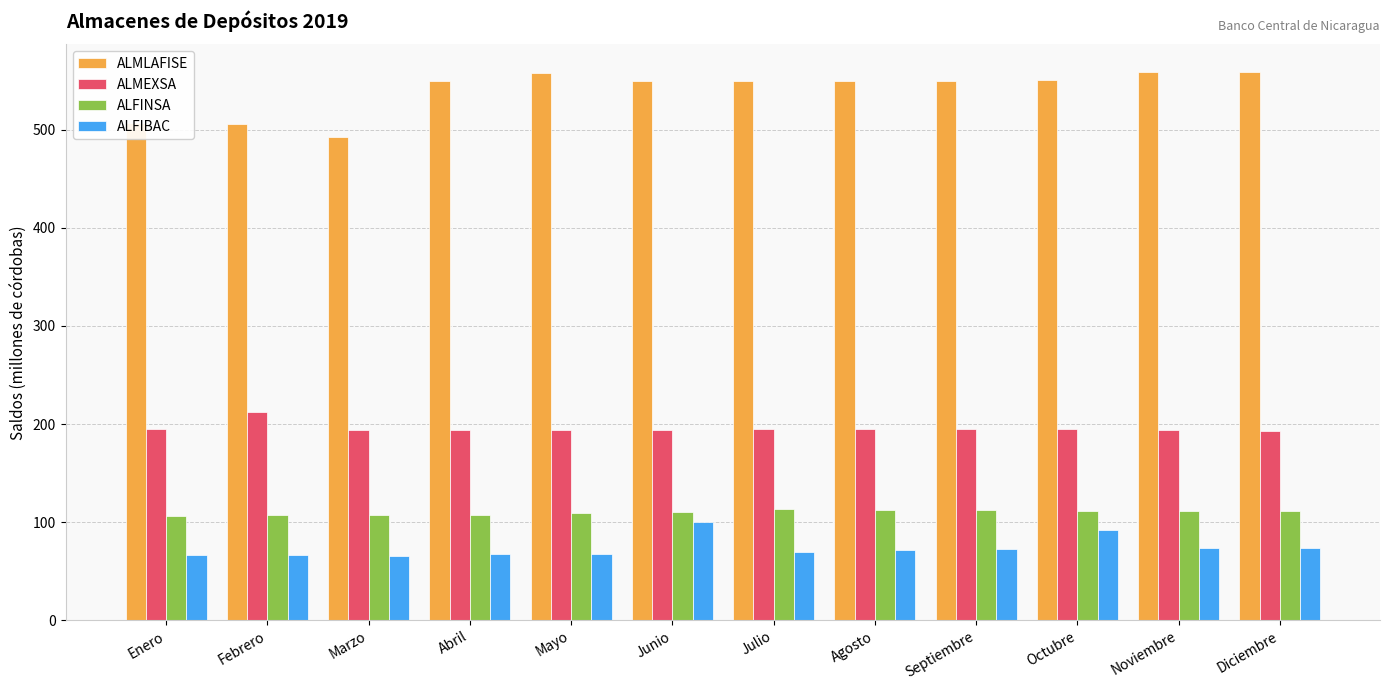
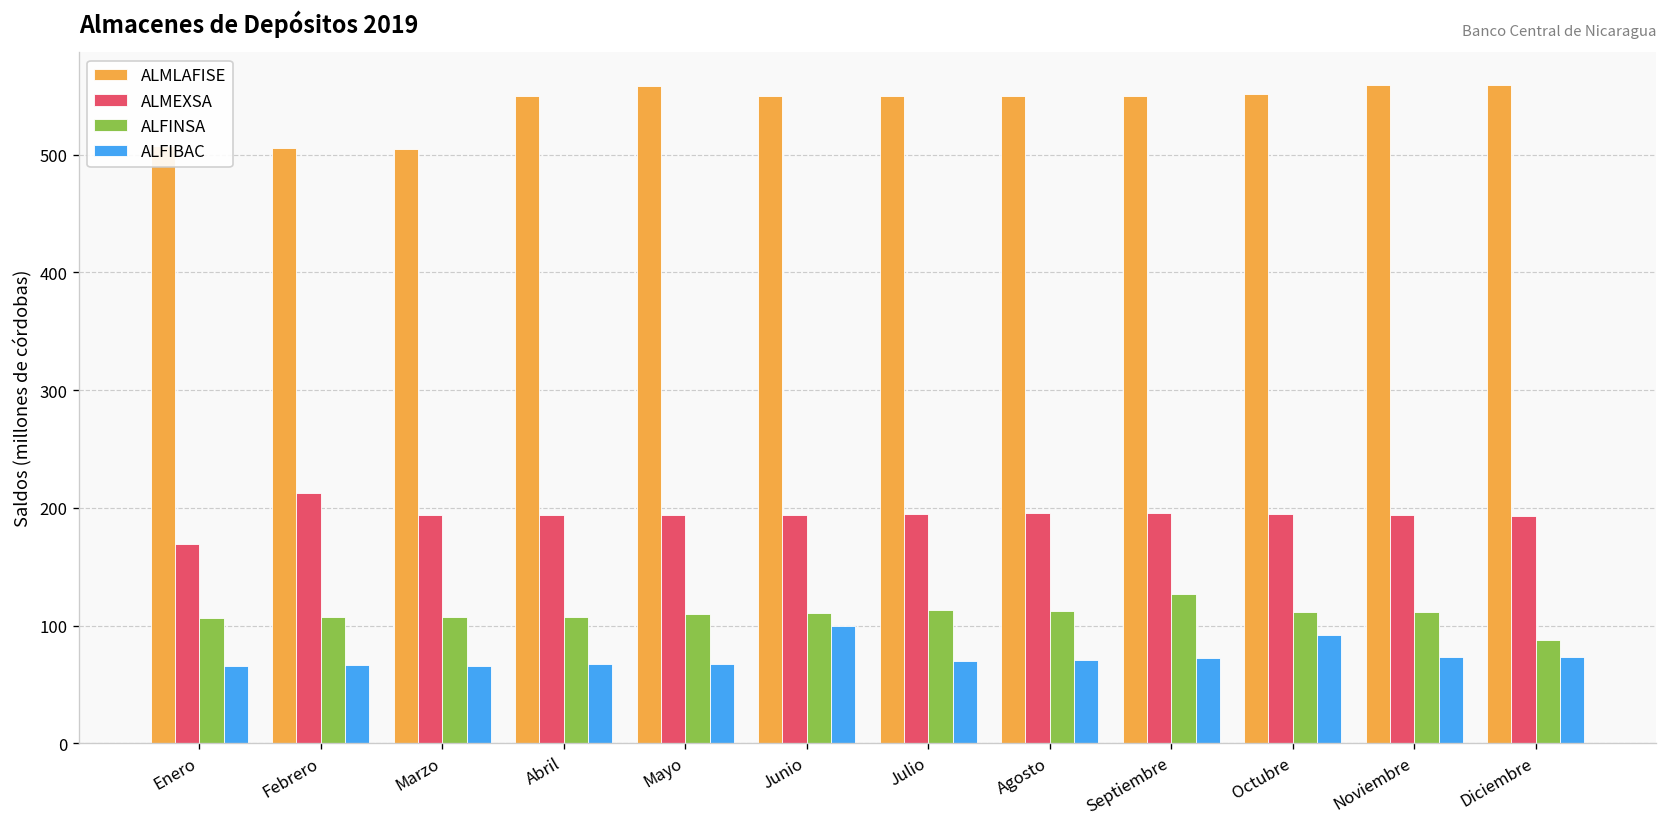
ALMEXSA, Enero: 190 -> 170
ALMLAFISE, Marzo: 490 -> 510
ALFINSA, Septiembre: 110 -> 130
ALFINSA, Diciembre: 110 -> 90
